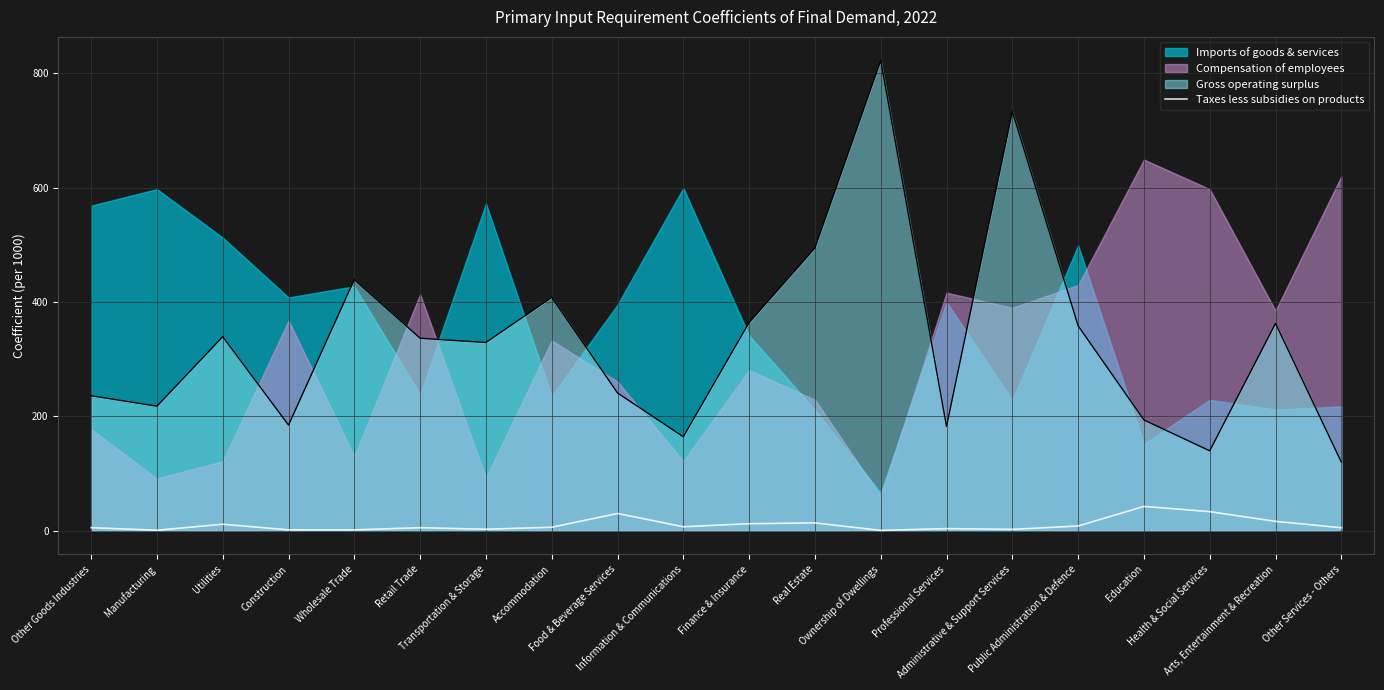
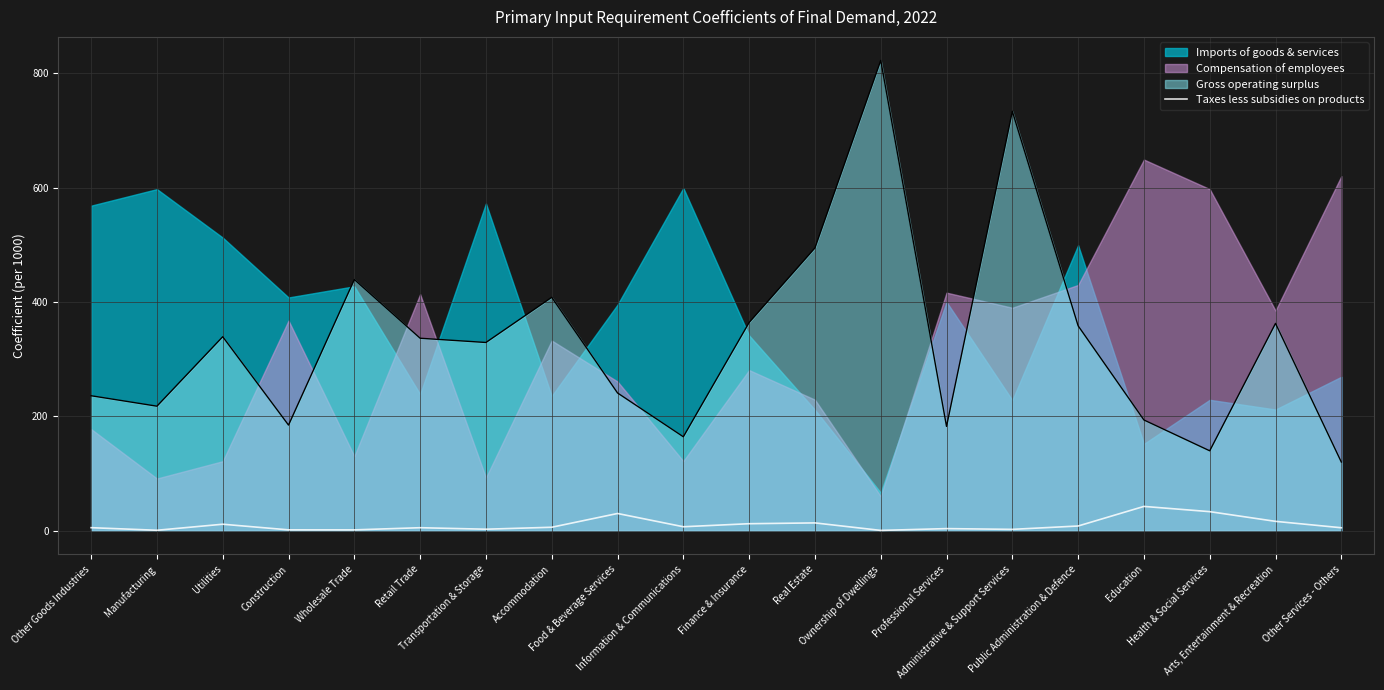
Imports of goods & services, Other Services - Others: 220 -> 270
